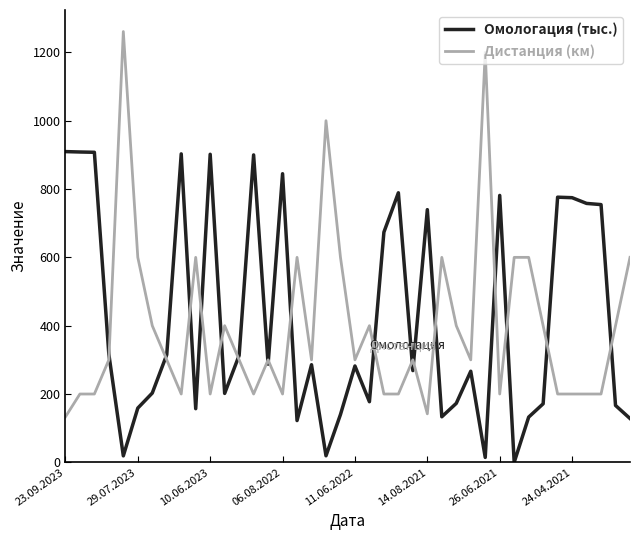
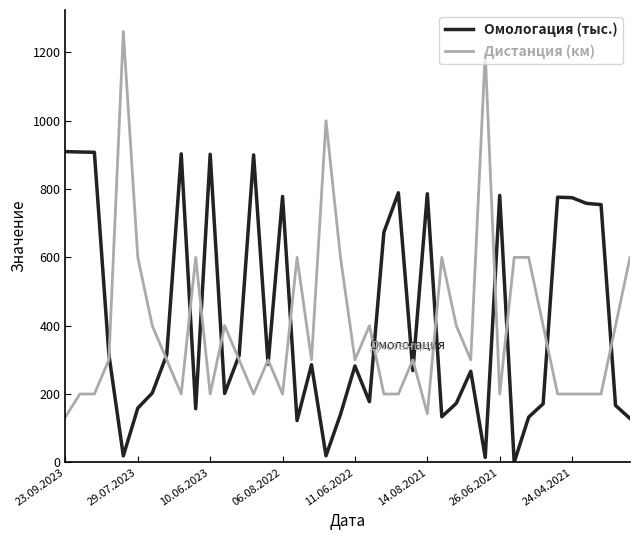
Омологация (тыс.), 06.08.2022: 840 -> 780
Омологация (тыс.), 14.08.2021: 740 -> 790
